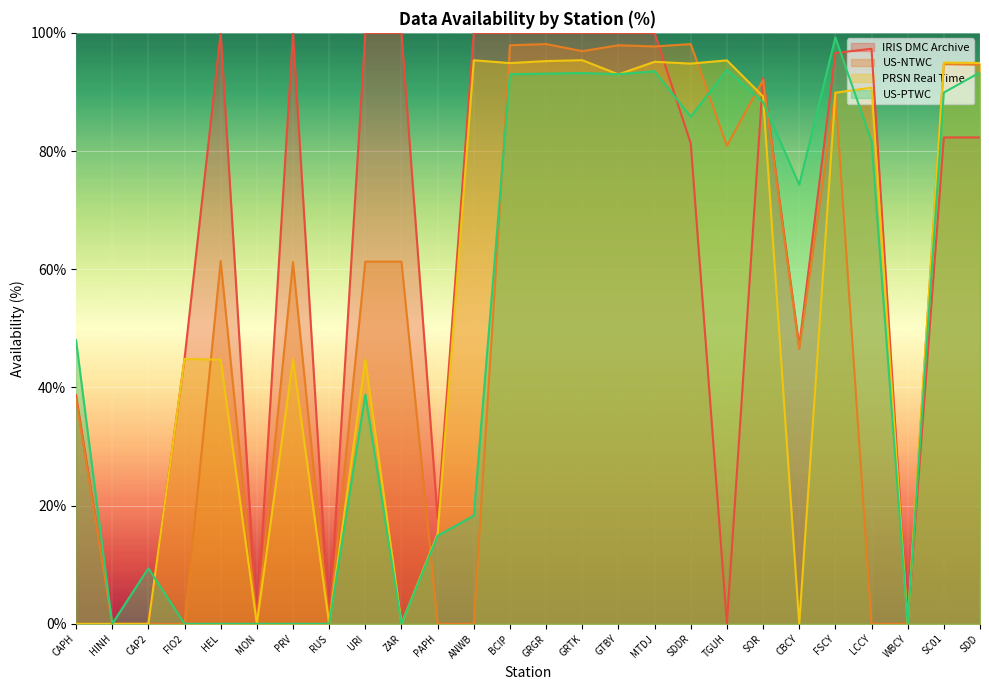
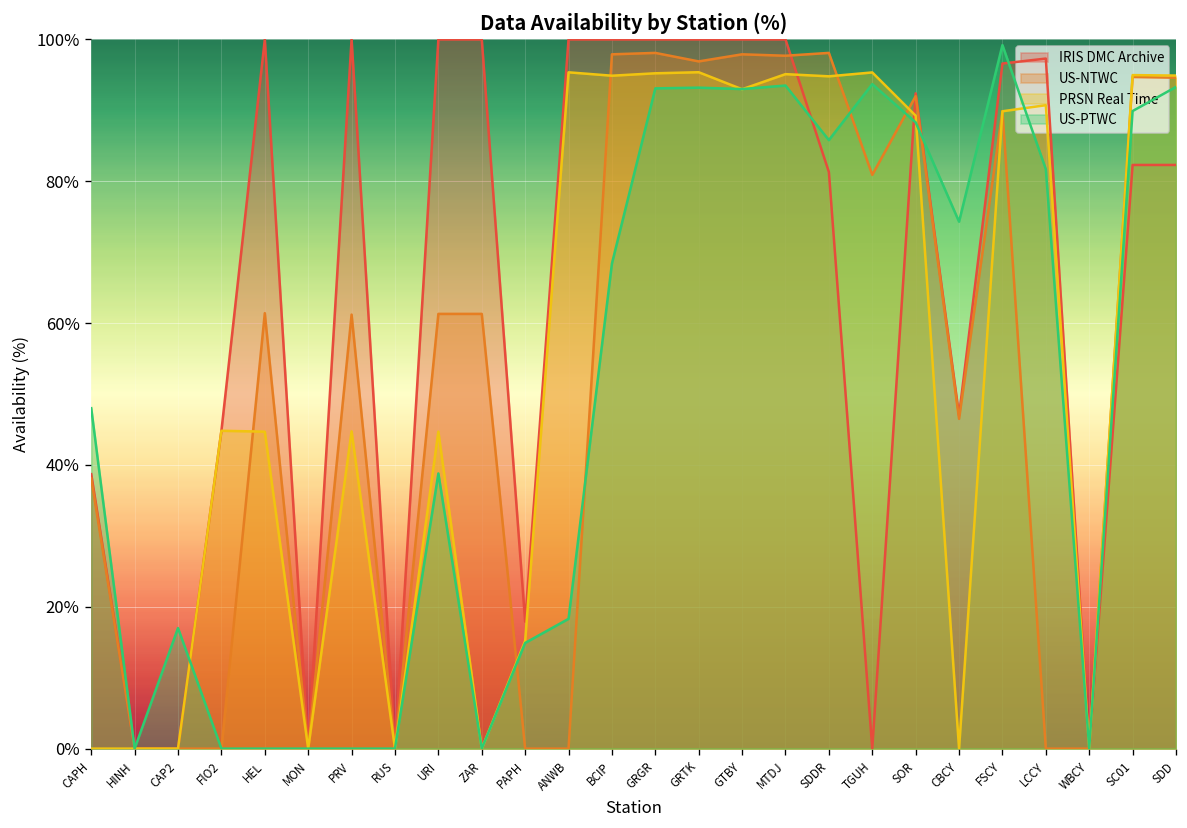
US-PTWC, CAP2: 9% -> 17%
US-PTWC, BCIP: 93% -> 68%
